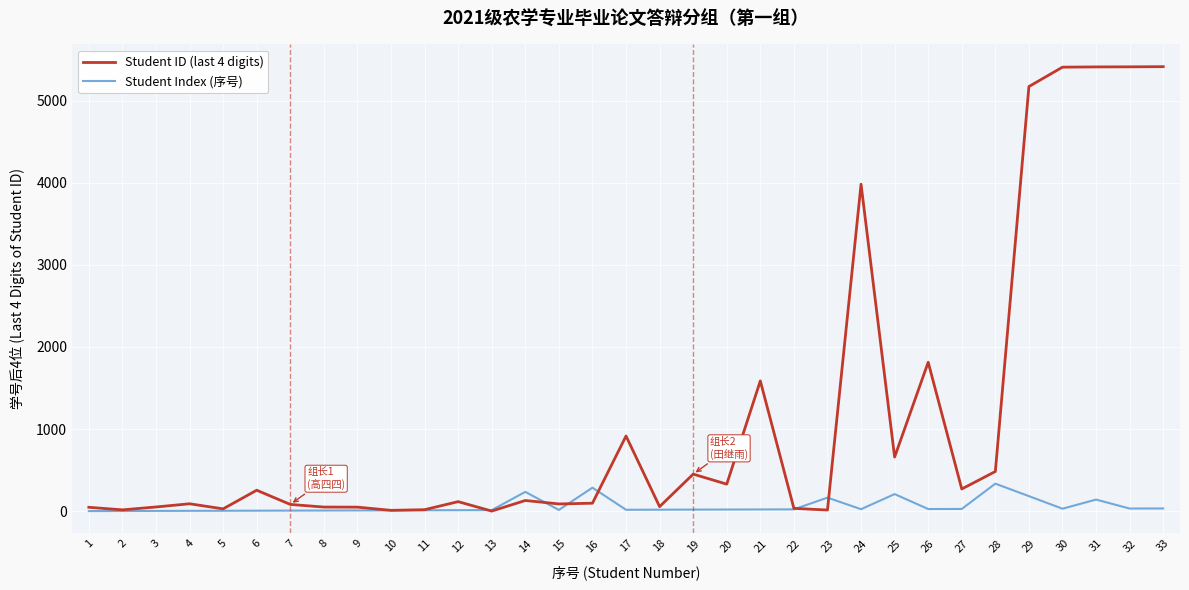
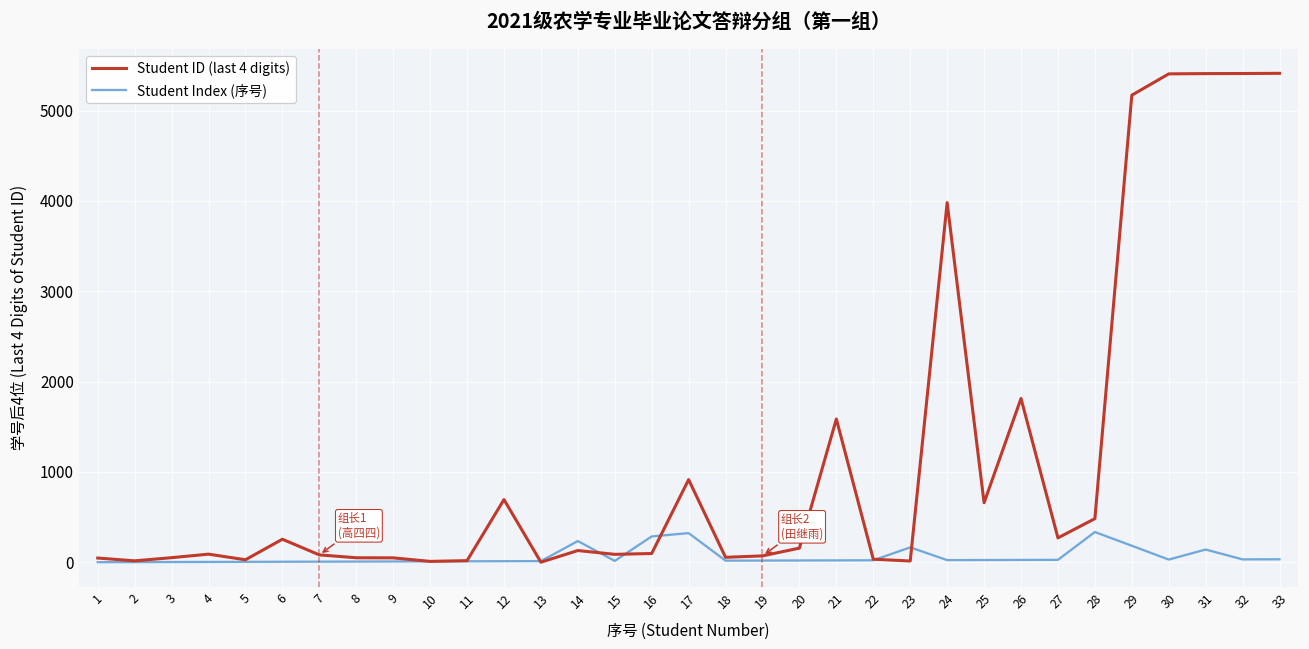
Student ID (last 4 digits), 12: 100 -> 700
Student Index (序号), 17: 0 -> 300
Student ID (last 4 digits), 19: 500 -> 100
Student ID (last 4 digits), 20: 300 -> 200
Student Index (序号), 25: 200 -> 0
